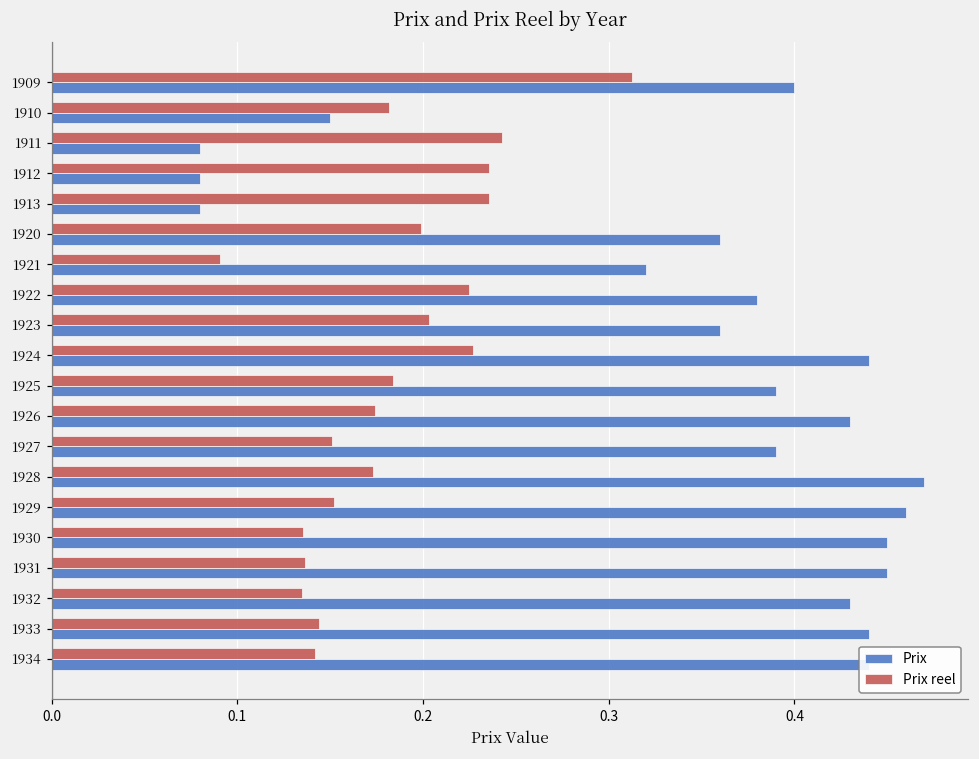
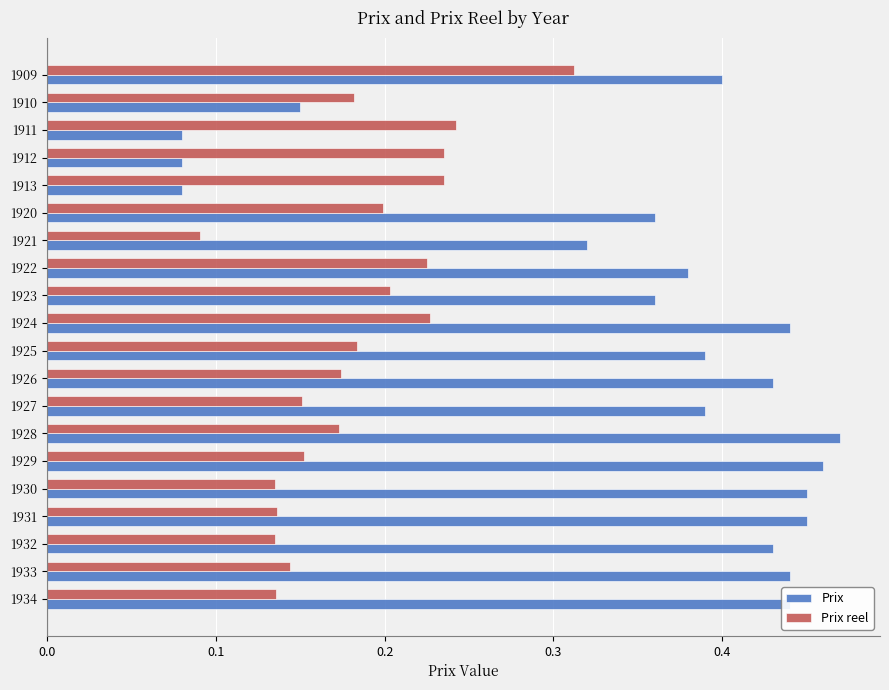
Prix reel, 1934: 0.142 -> 0.136
